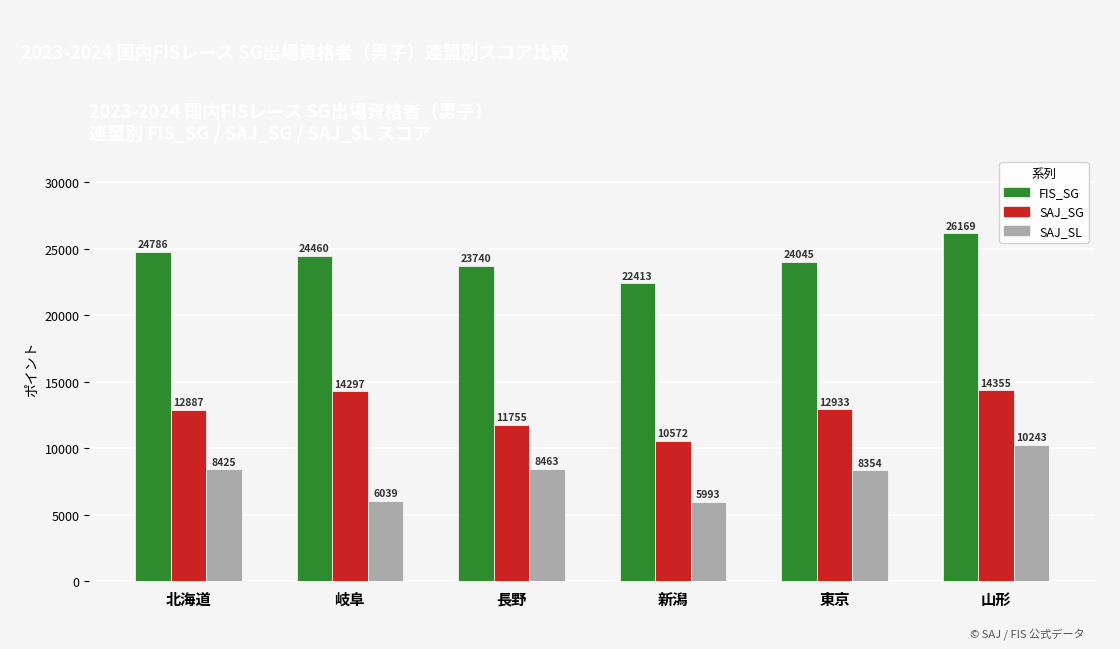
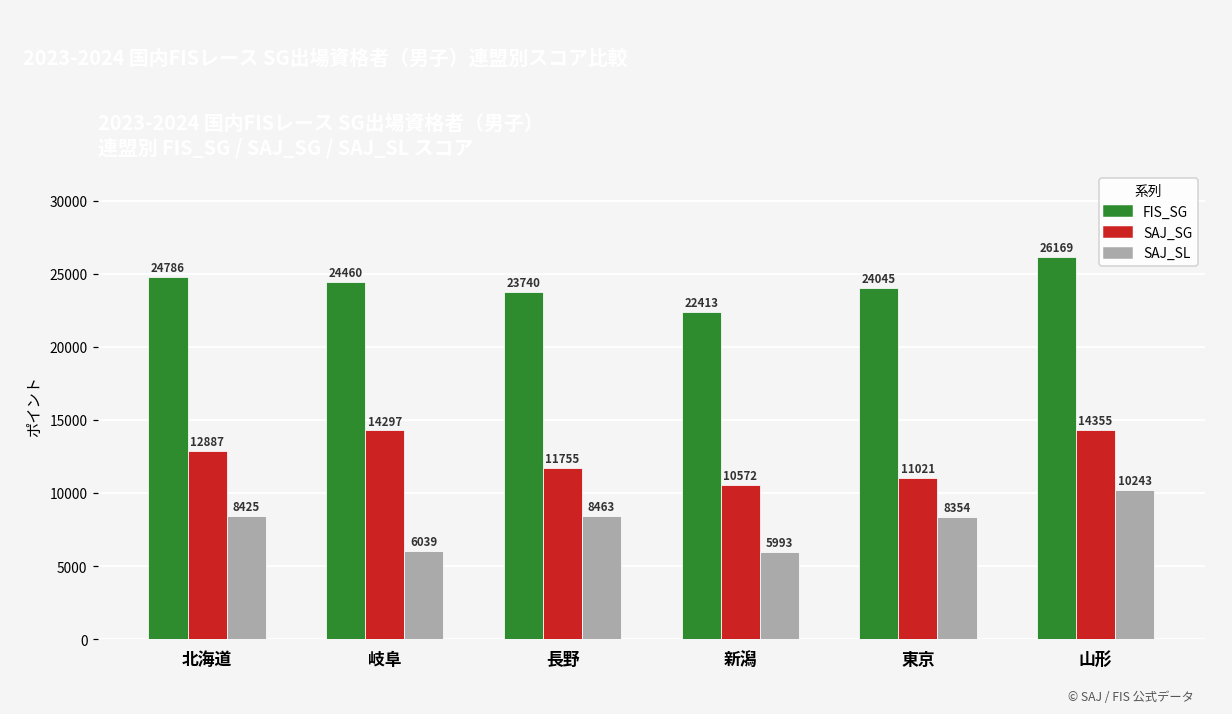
SAJ_SG, 東京: 12933 -> 11021
